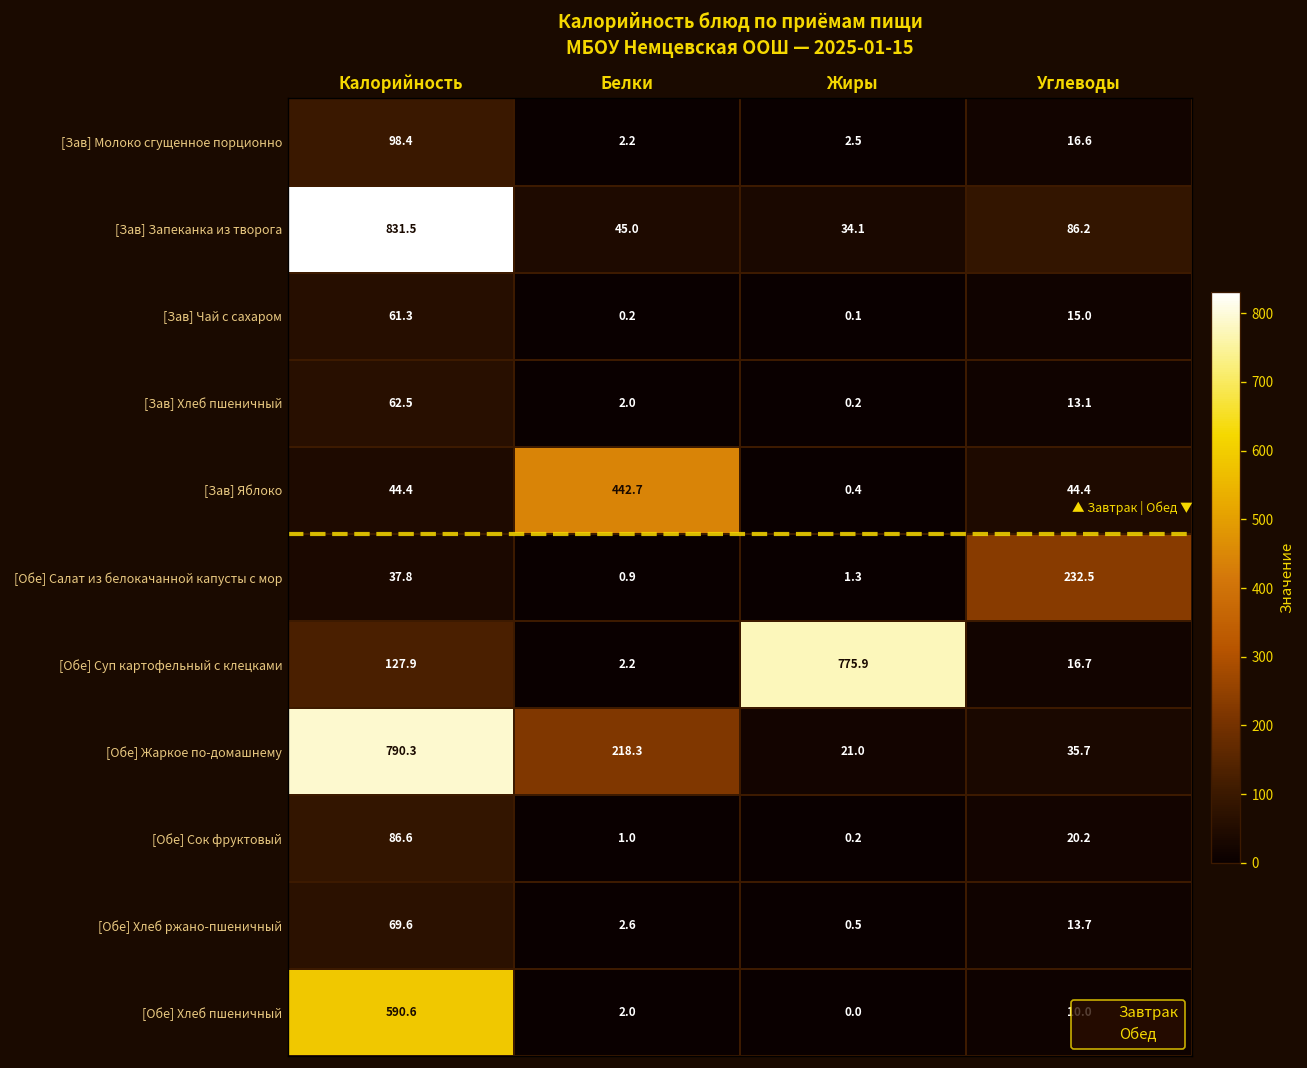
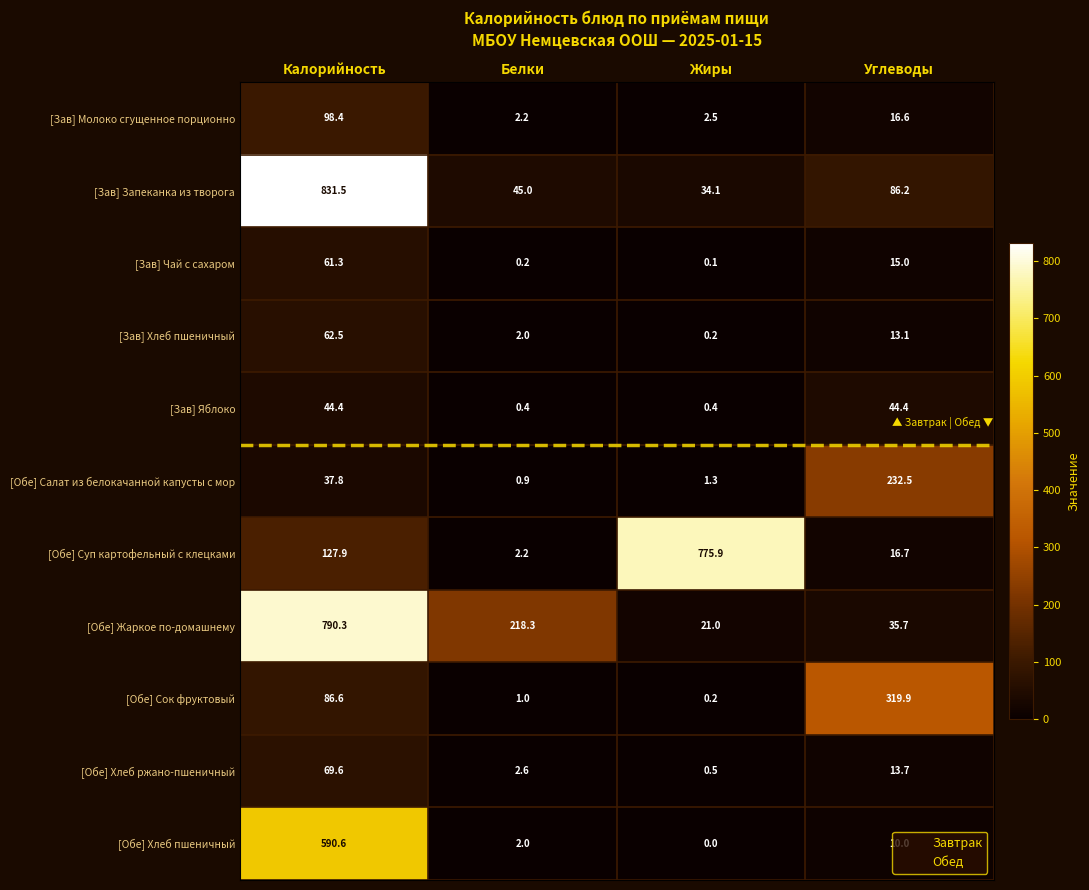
[Зав] Яблоко, Белки: 442.7 -> 0.4
[Обе] Сок фруктовый, Углеводы: 20.2 -> 319.9
